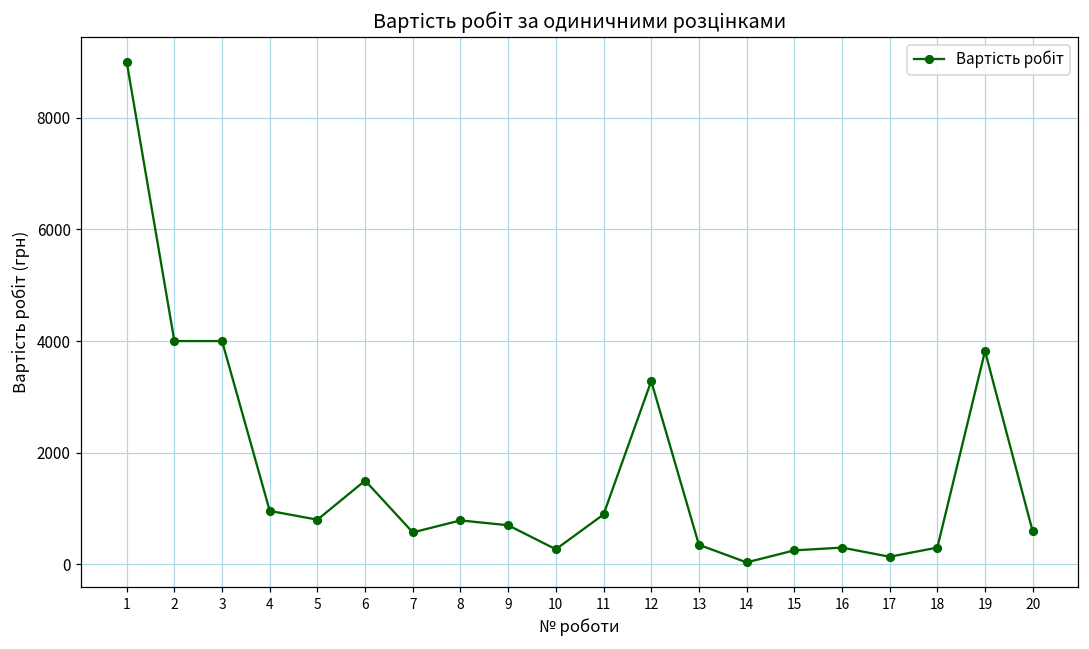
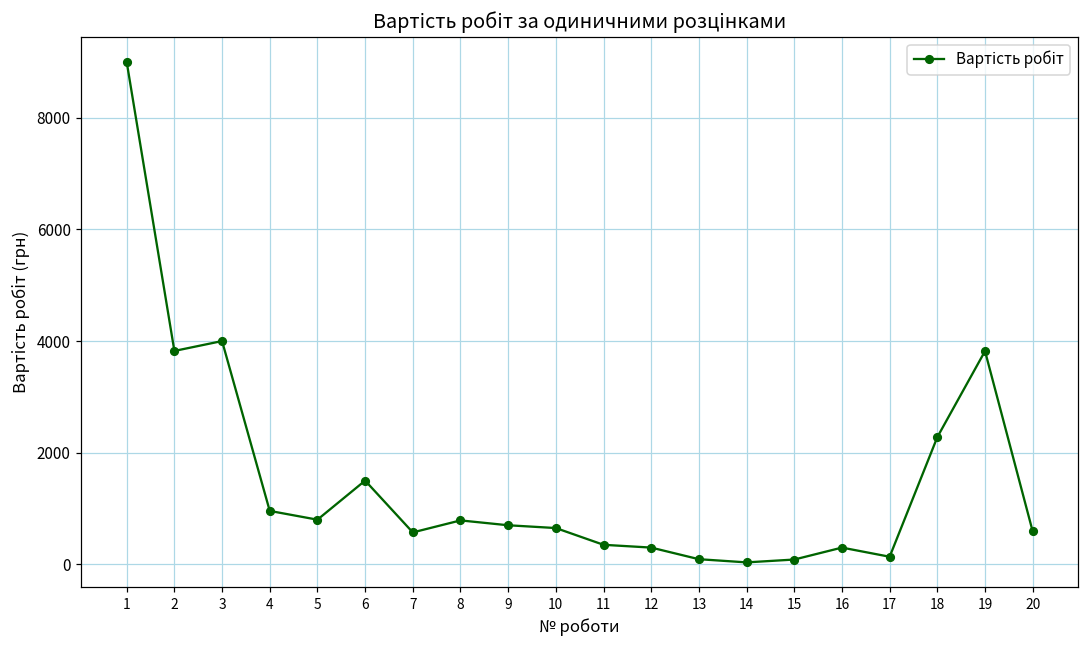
2: 4000 -> 3800
10: 300 -> 700
11: 900 -> 400
12: 3300 -> 300
13: 400 -> 100
15: 300 -> 100
18: 300 -> 2300
